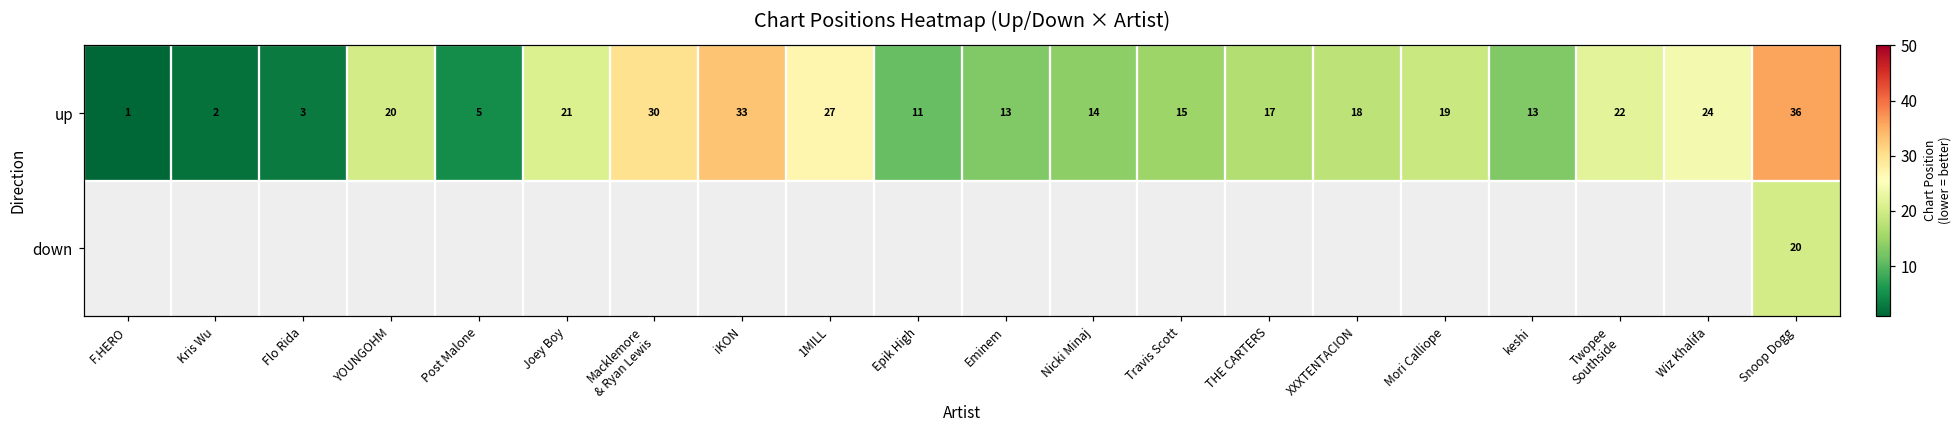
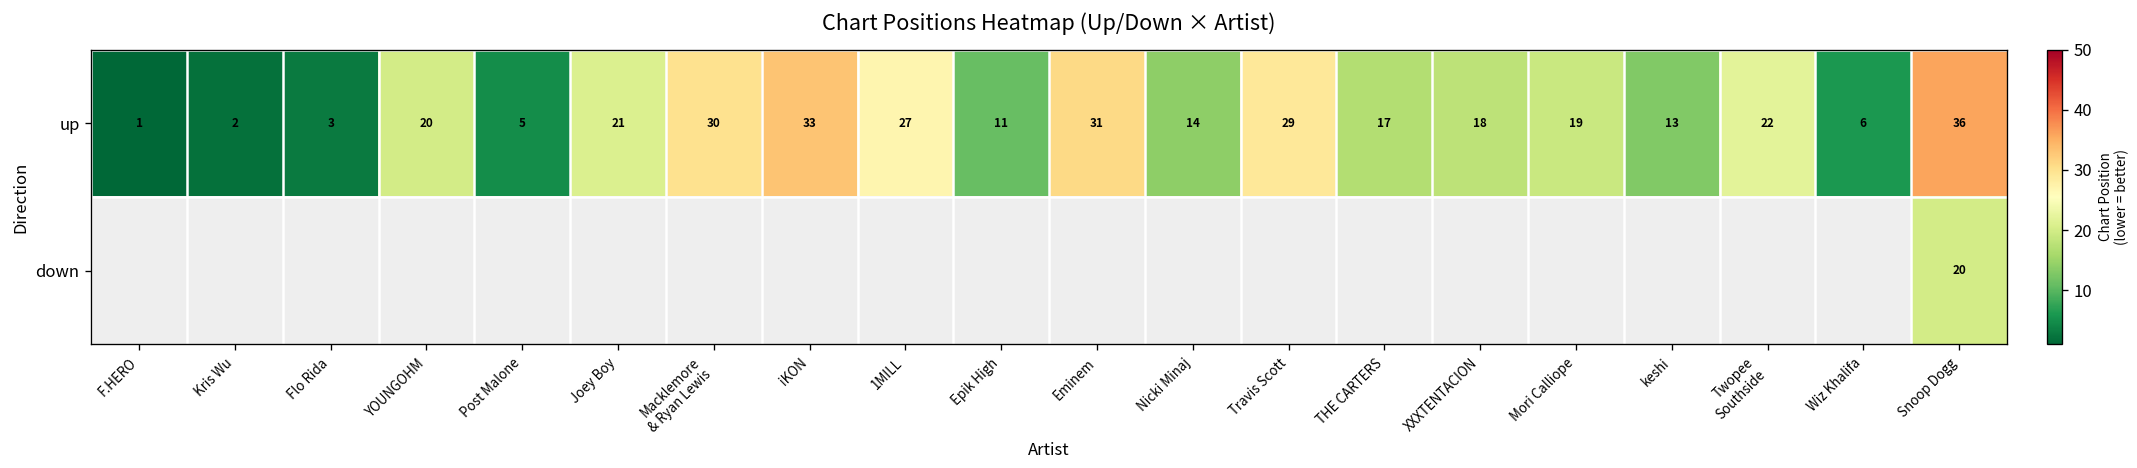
up, Eminem: 13 -> 31
up, Travis Scott: 15 -> 29
up, Wiz Khalifa: 24 -> 6
